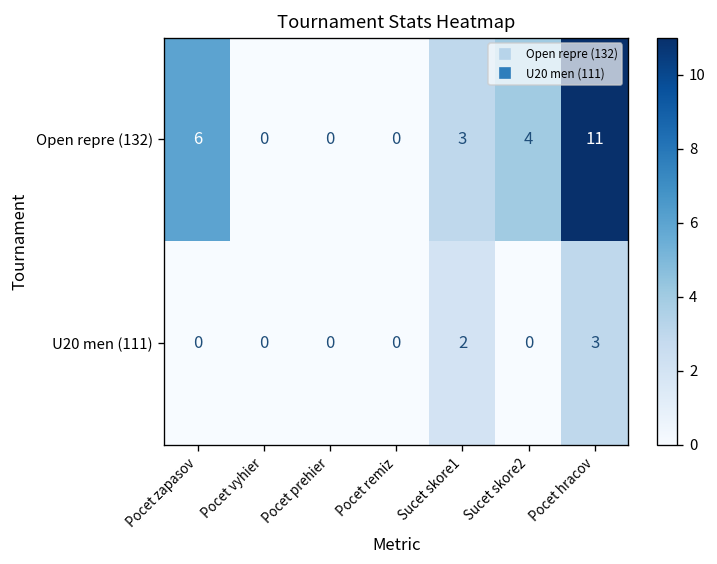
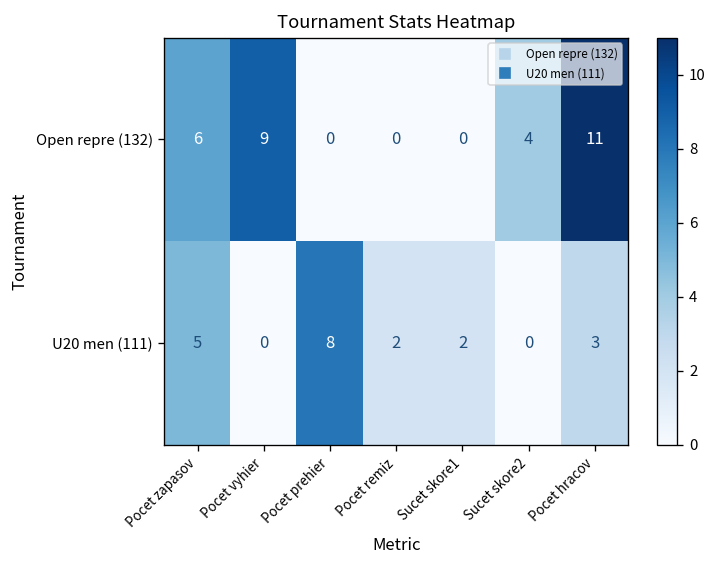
Open repre (132), Pocet vyhier: 0 -> 9
Open repre (132), Sucet skore1: 3 -> 0
U20 men (111), Pocet zapasov: 0 -> 5
U20 men (111), Pocet prehier: 0 -> 8
U20 men (111), Pocet remiz: 0 -> 2
